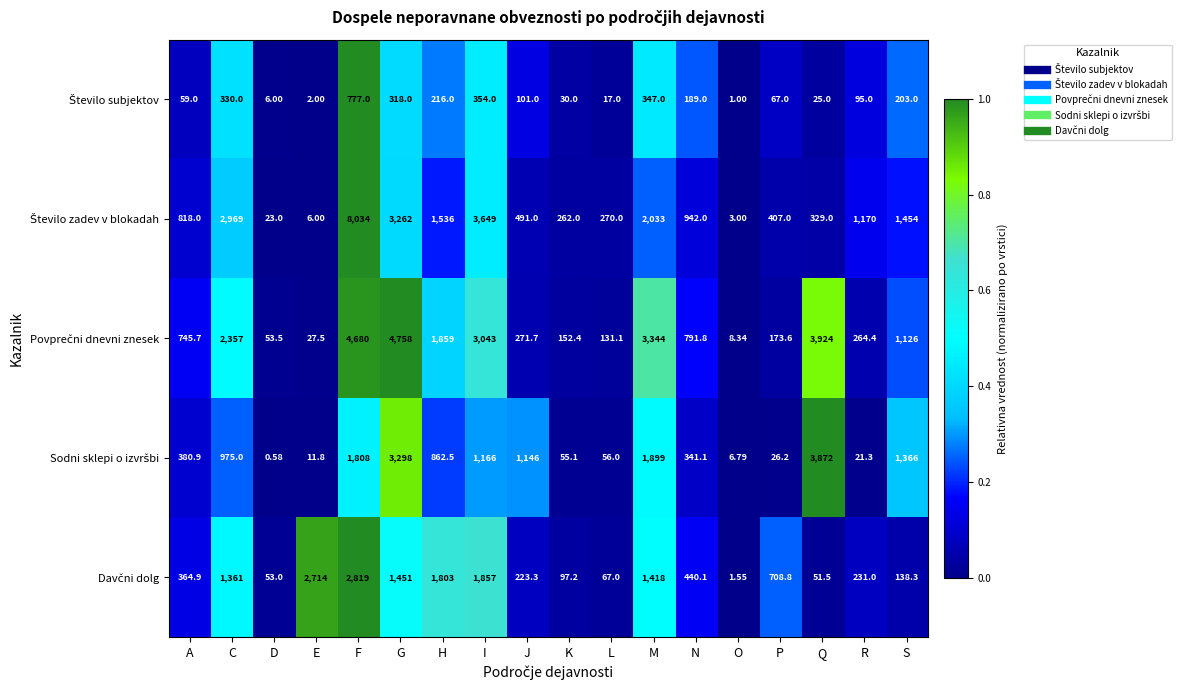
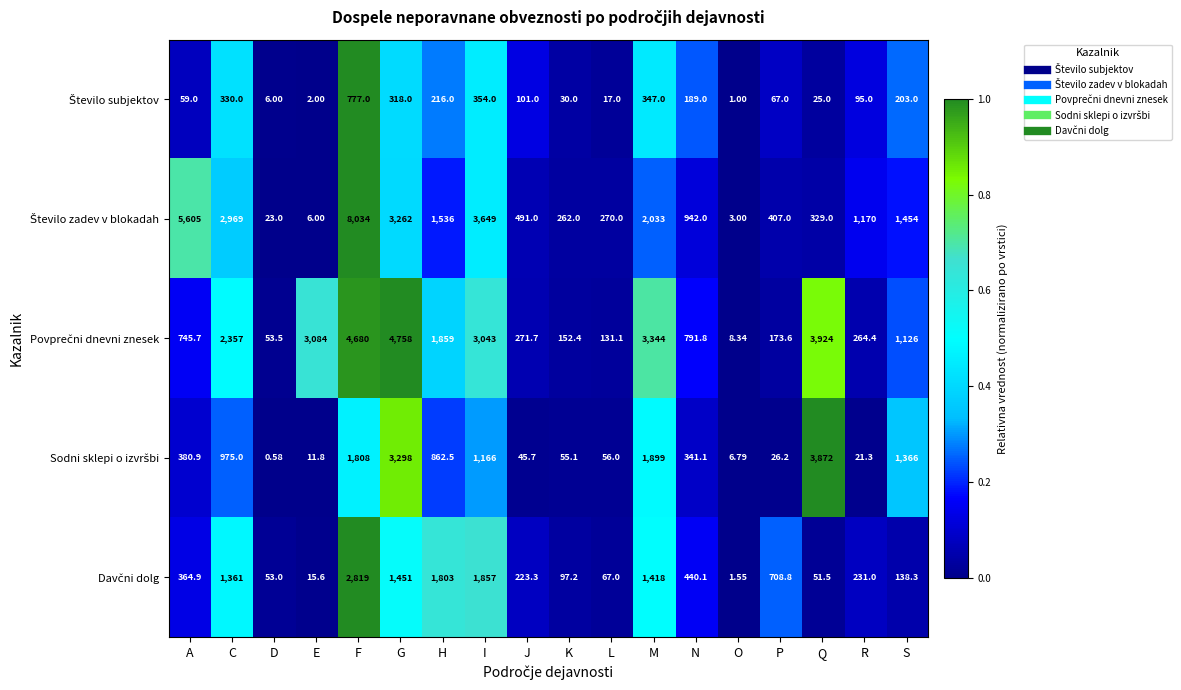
Število zadev v blokadah, A: 818.0 -> 5,605
Povprečni dnevni znesek, E: 27.5 -> 3,084
Sodni sklepi o izvršbi, J: 1,146 -> 45.7
Davčni dolg, E: 2,714 -> 15.6
